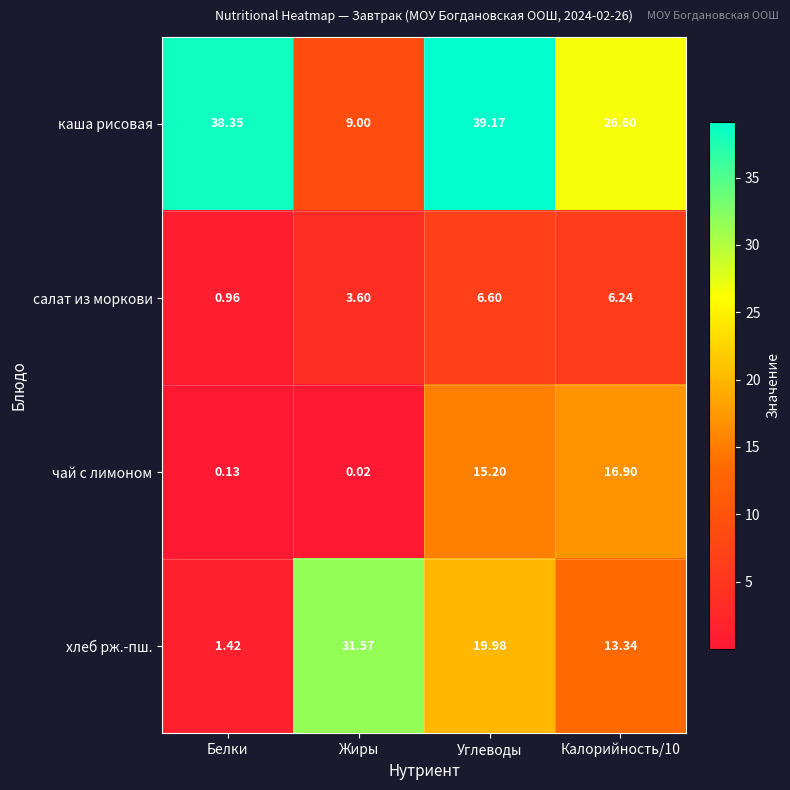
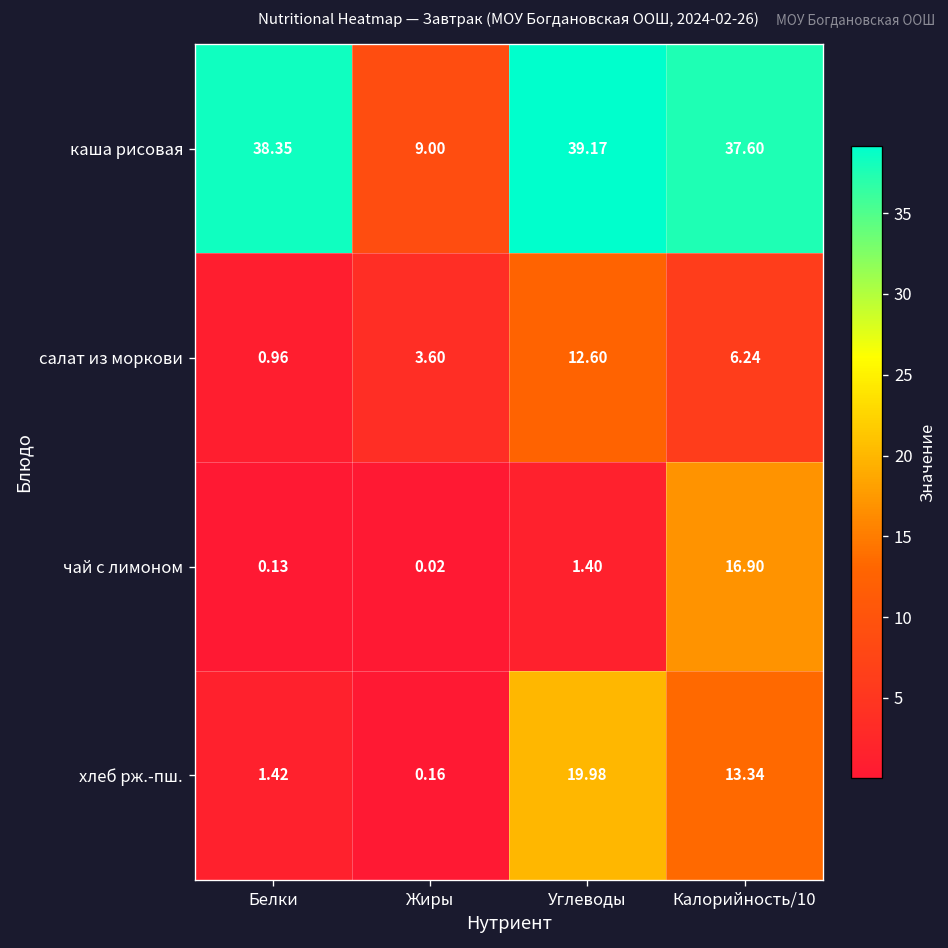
каша рисовая, Калорийность/10: 26.60 -> 37.60
салат из моркови, Углеводы: 6.60 -> 12.60
чай с лимоном, Углеводы: 15.20 -> 1.40
хлеб рж.-пш., Жиры: 31.57 -> 0.16
